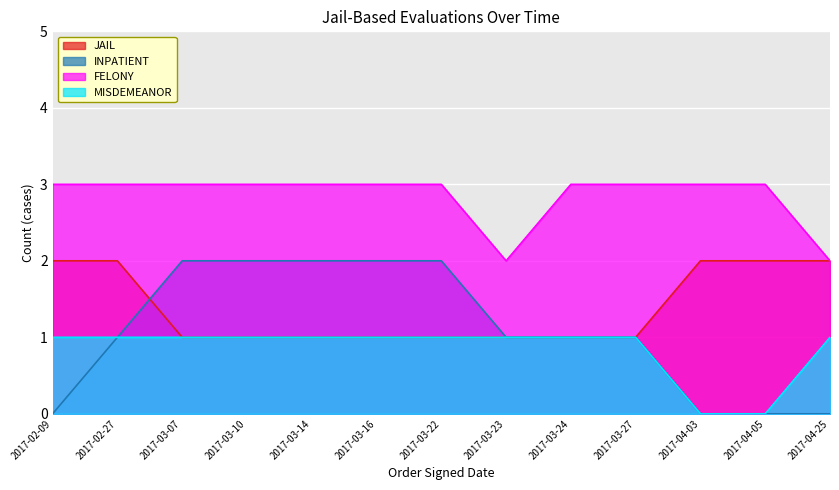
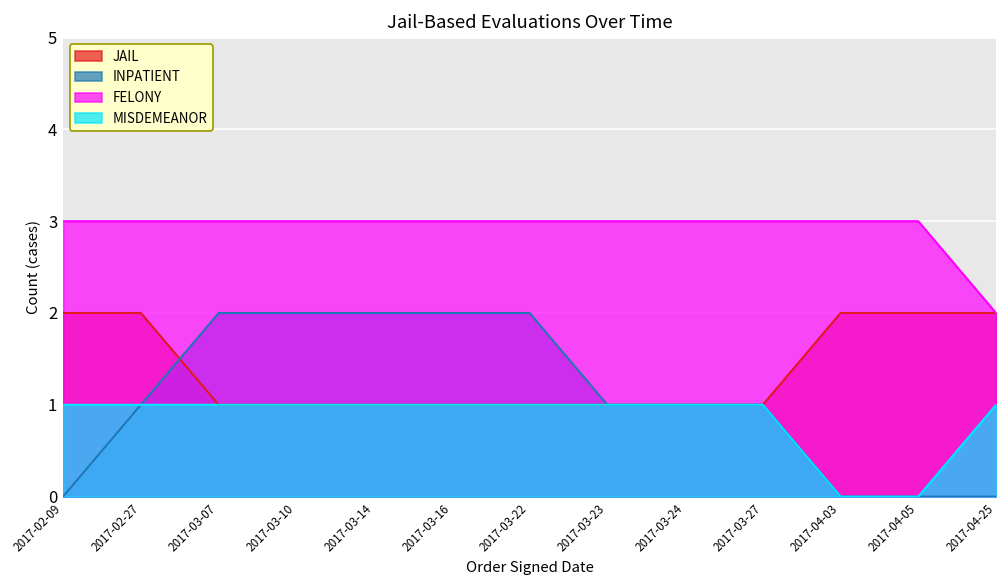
FELONY, 2017-03-23: 2 -> 3
